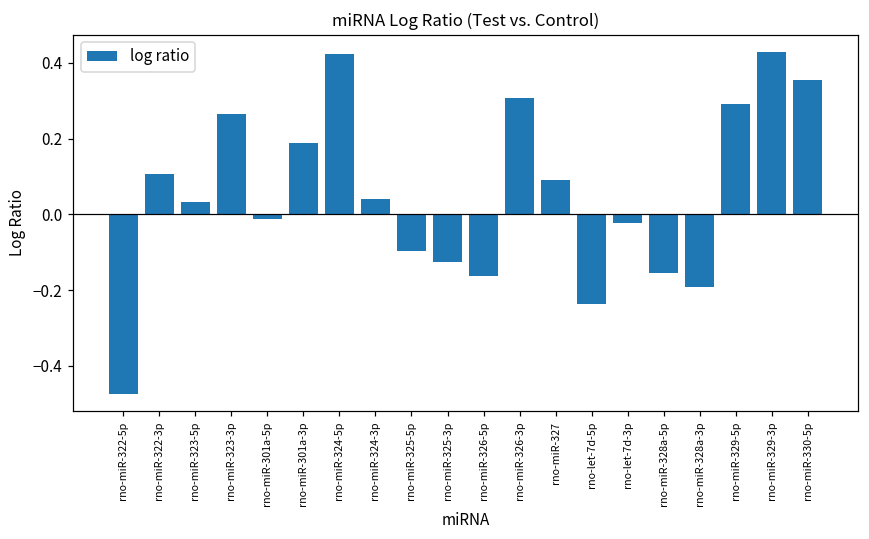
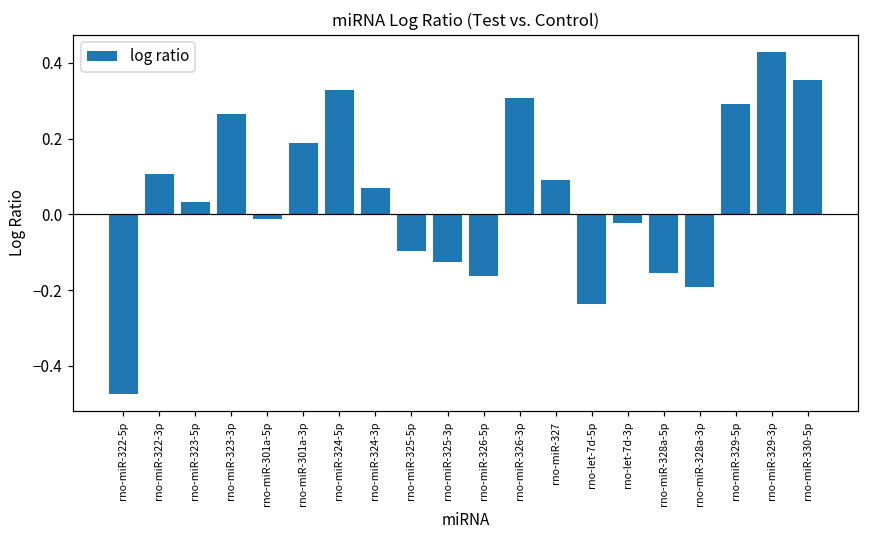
rno-miR-324-5p: 0.42 -> 0.33
rno-miR-324-3p: 0.04 -> 0.07
